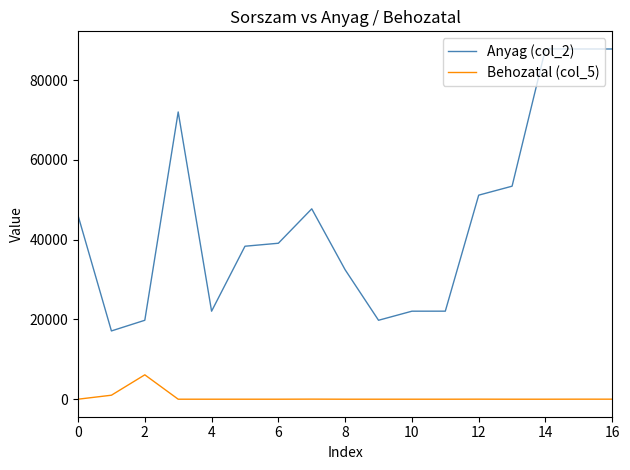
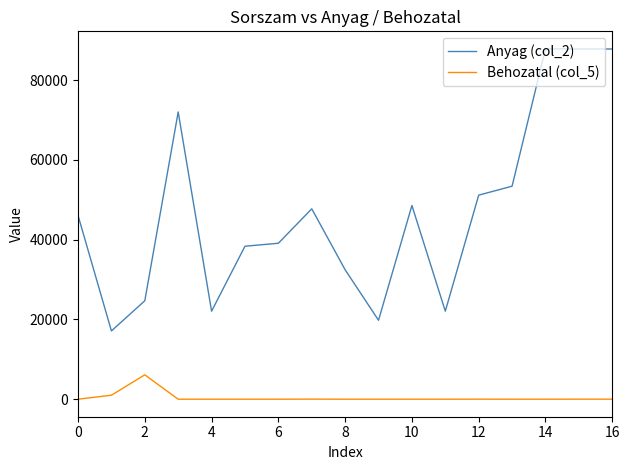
Anyag (col_2), 2: 20000 -> 25000
Anyag (col_2), 10: 22000 -> 49000
